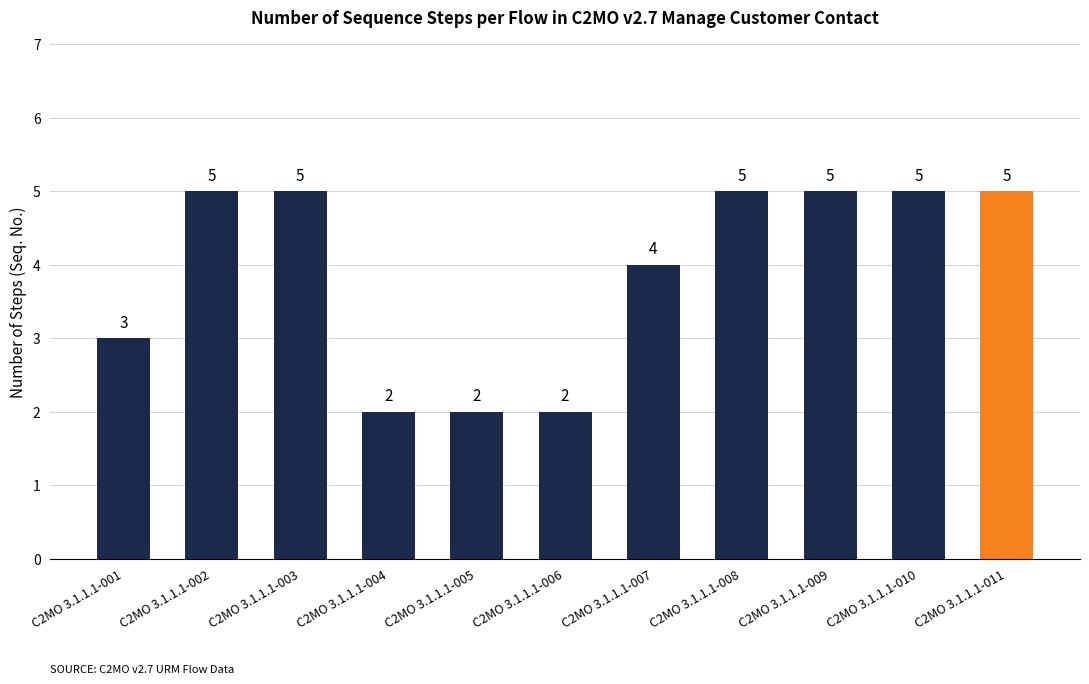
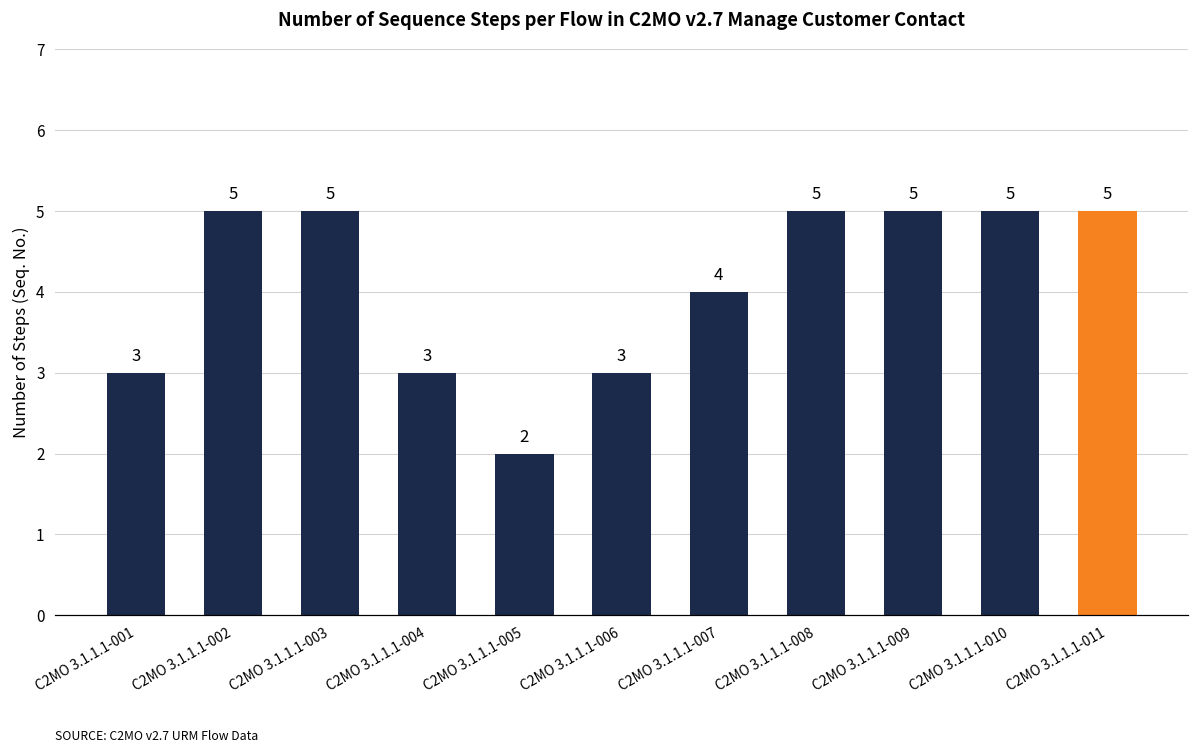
C2MO 3.1.1.1-004: 2 -> 3
C2MO 3.1.1.1-006: 2 -> 3
